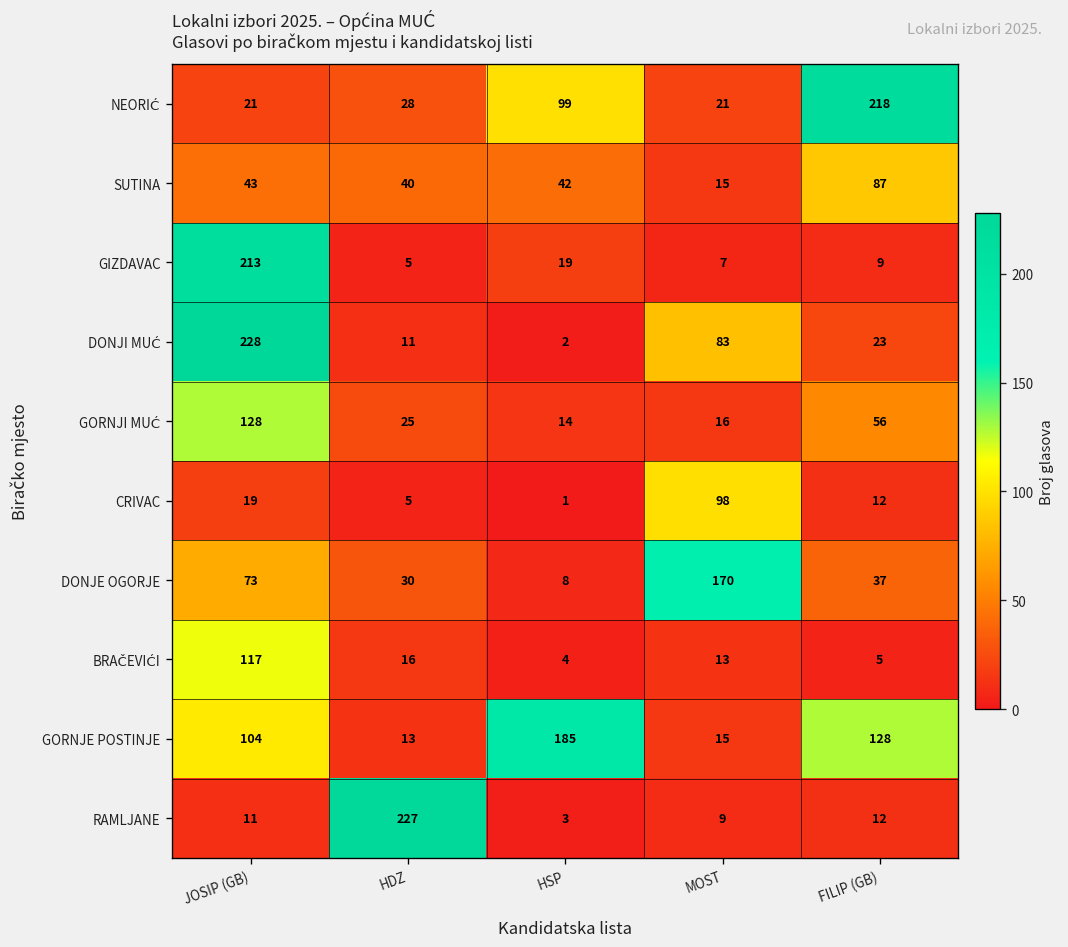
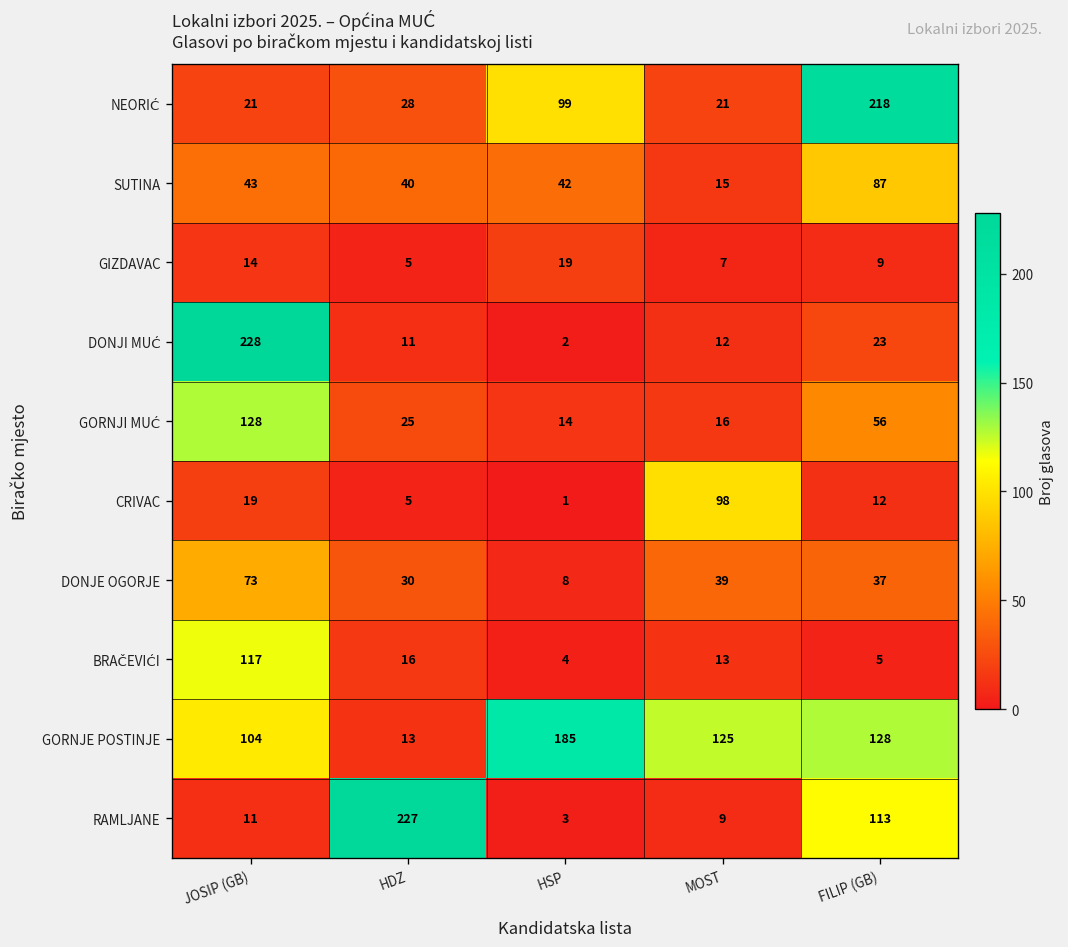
GIZDAVAC, JOSIP (GB): 213 -> 14
DONJI MUĆ, MOST: 83 -> 12
DONJE OGORJE, MOST: 170 -> 39
GORNJE POSTINJE, MOST: 15 -> 125
RAMLJANE, FILIP (GB): 12 -> 113
